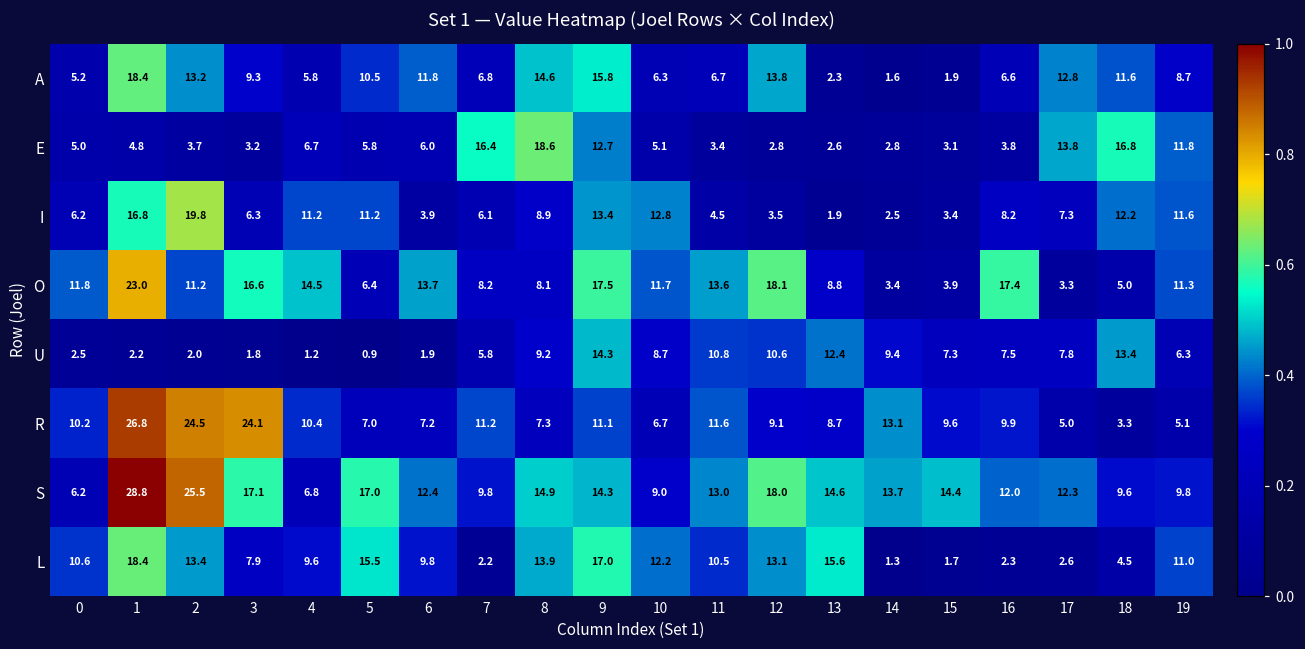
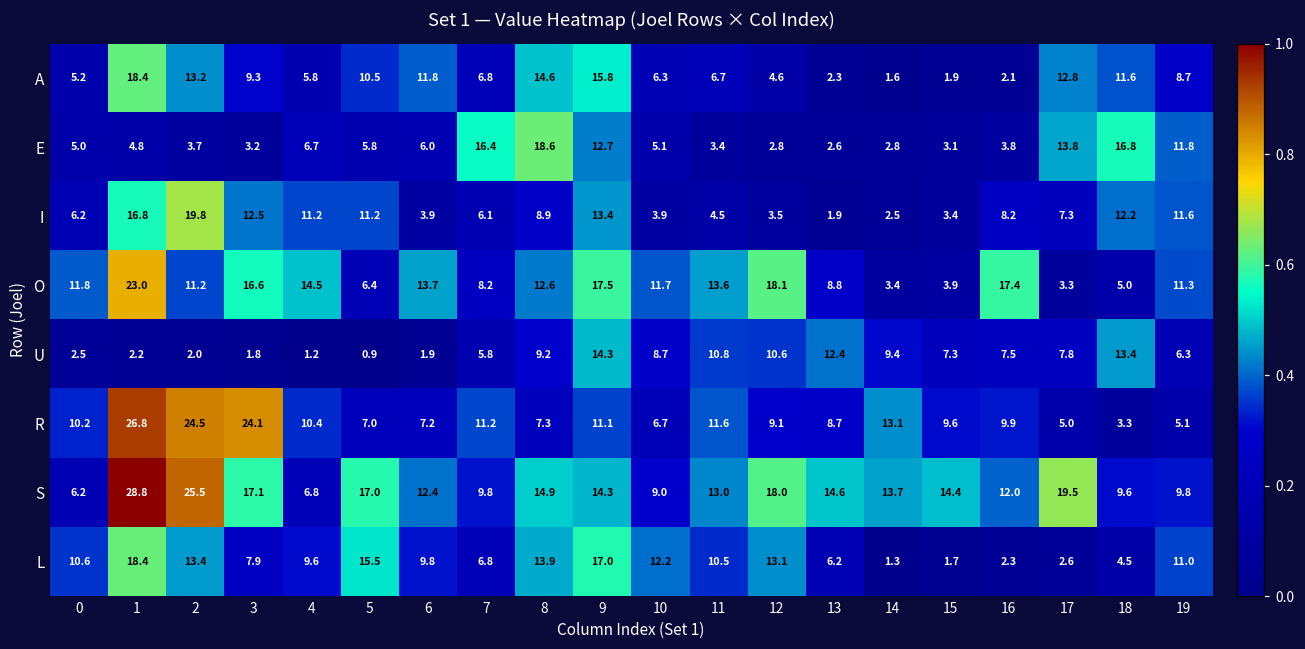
A, 12: 13.8 -> 4.6
A, 16: 6.6 -> 2.1
I, 3: 6.3 -> 12.5
I, 10: 12.8 -> 3.9
O, 8: 8.1 -> 12.6
S, 17: 12.3 -> 19.5
L, 7: 2.2 -> 6.8
L, 13: 15.6 -> 6.2
